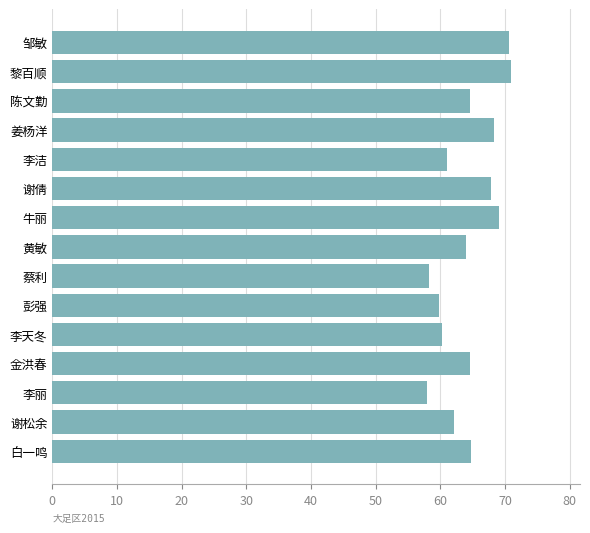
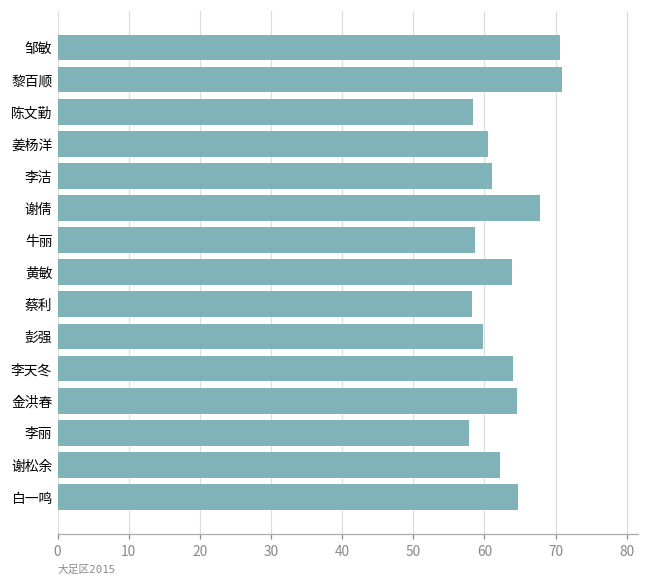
陈文勤: 65 -> 58
姜杨洋: 68 -> 60
牛丽: 69 -> 59
李天冬: 60 -> 64
